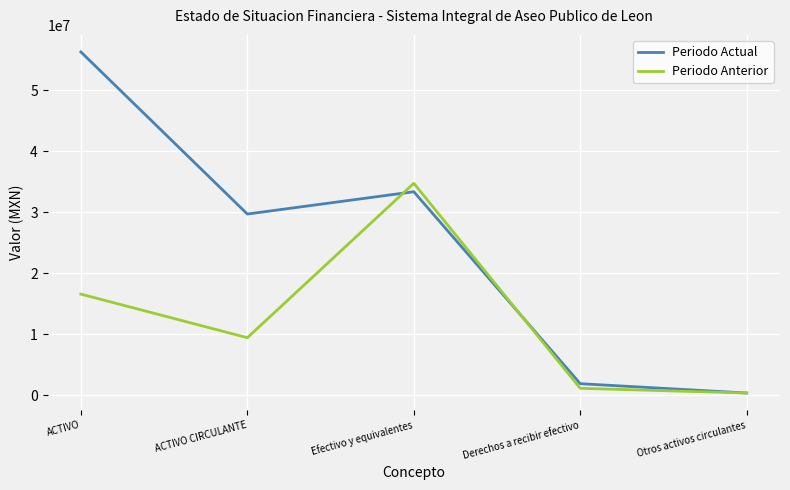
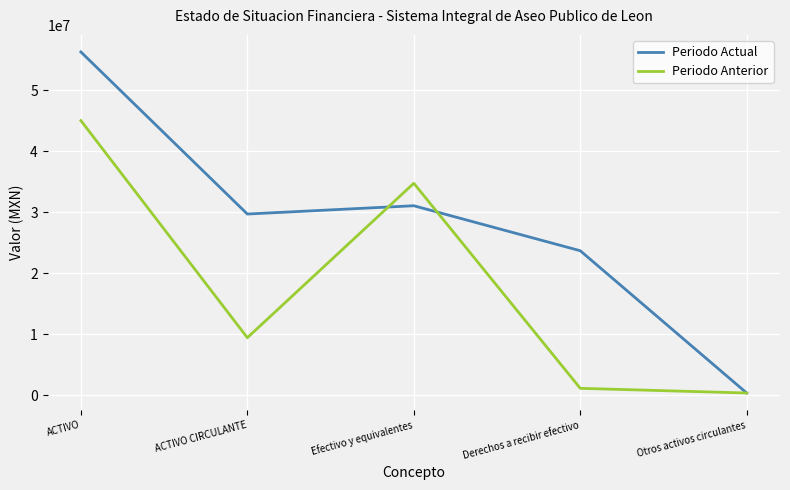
Periodo Anterior, ACTIVO: 17000000 -> 45000000
Periodo Actual, Efectivo y equivalentes: 33000000 -> 31000000
Periodo Actual, Derechos a recibir efectivo: 2000000 -> 24000000
